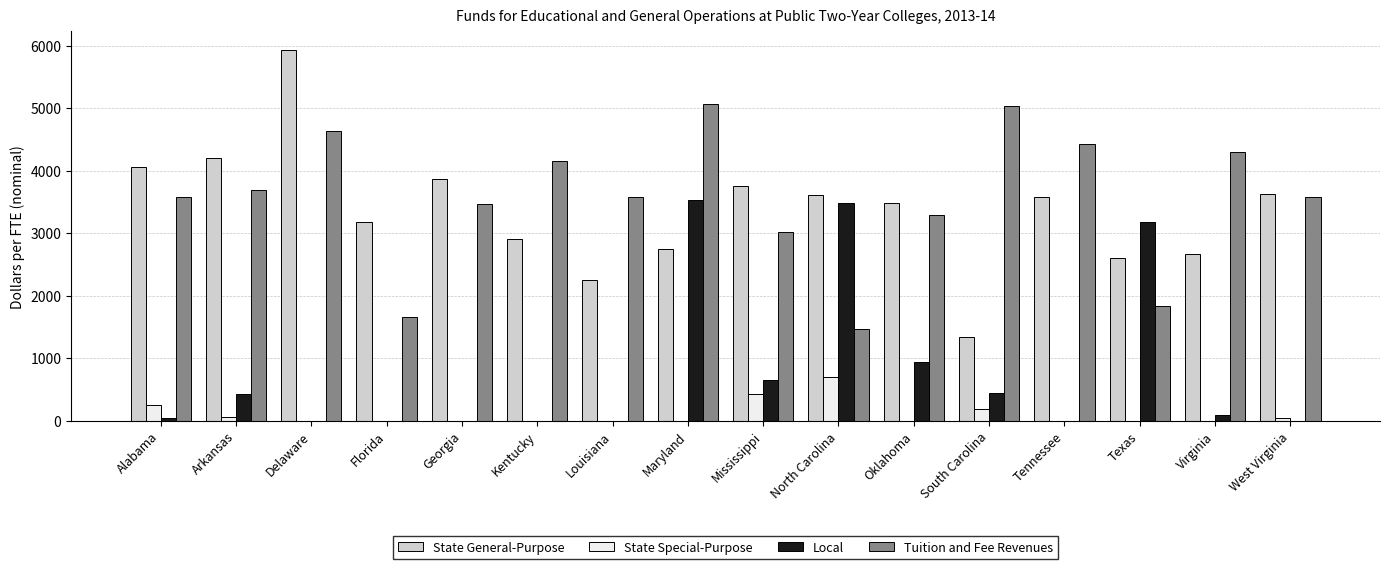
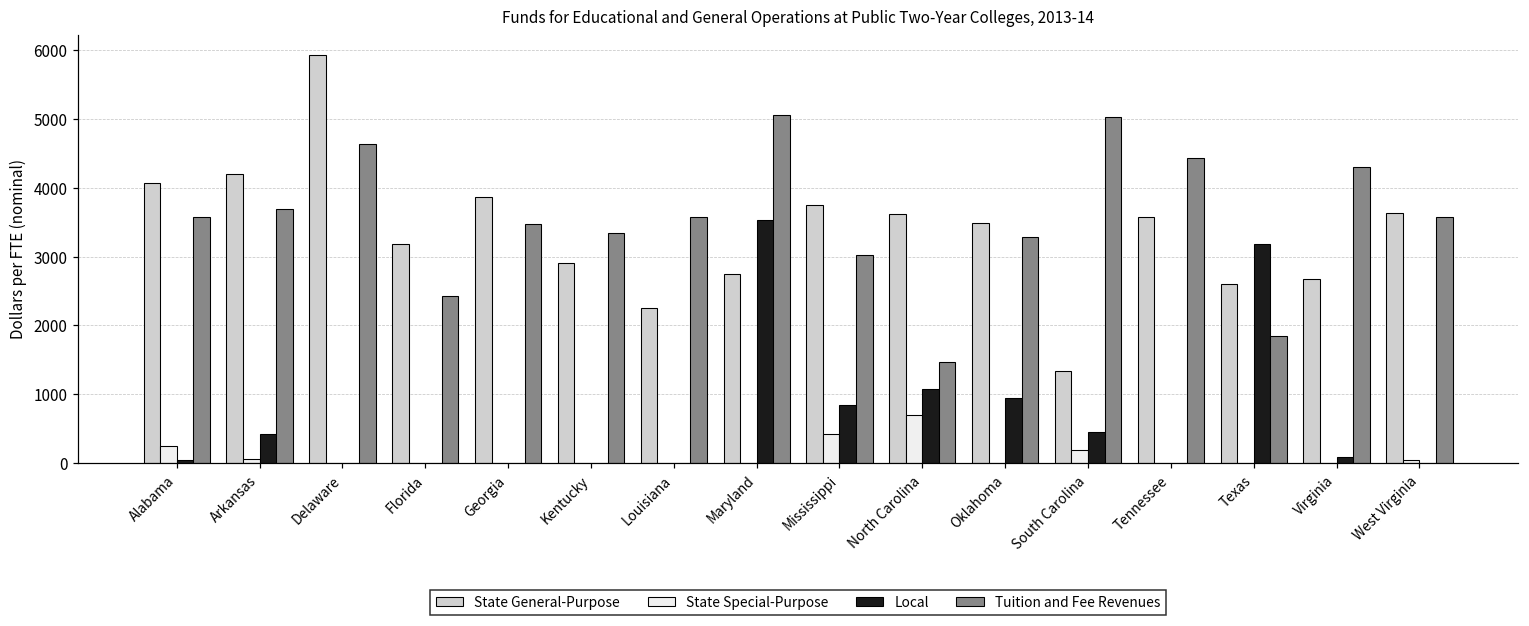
Tuition and Fee Revenues, Florida: 1700 -> 2400
Tuition and Fee Revenues, Kentucky: 4200 -> 3300
Local, Mississippi: 700 -> 800
Local, North Carolina: 3500 -> 1100
